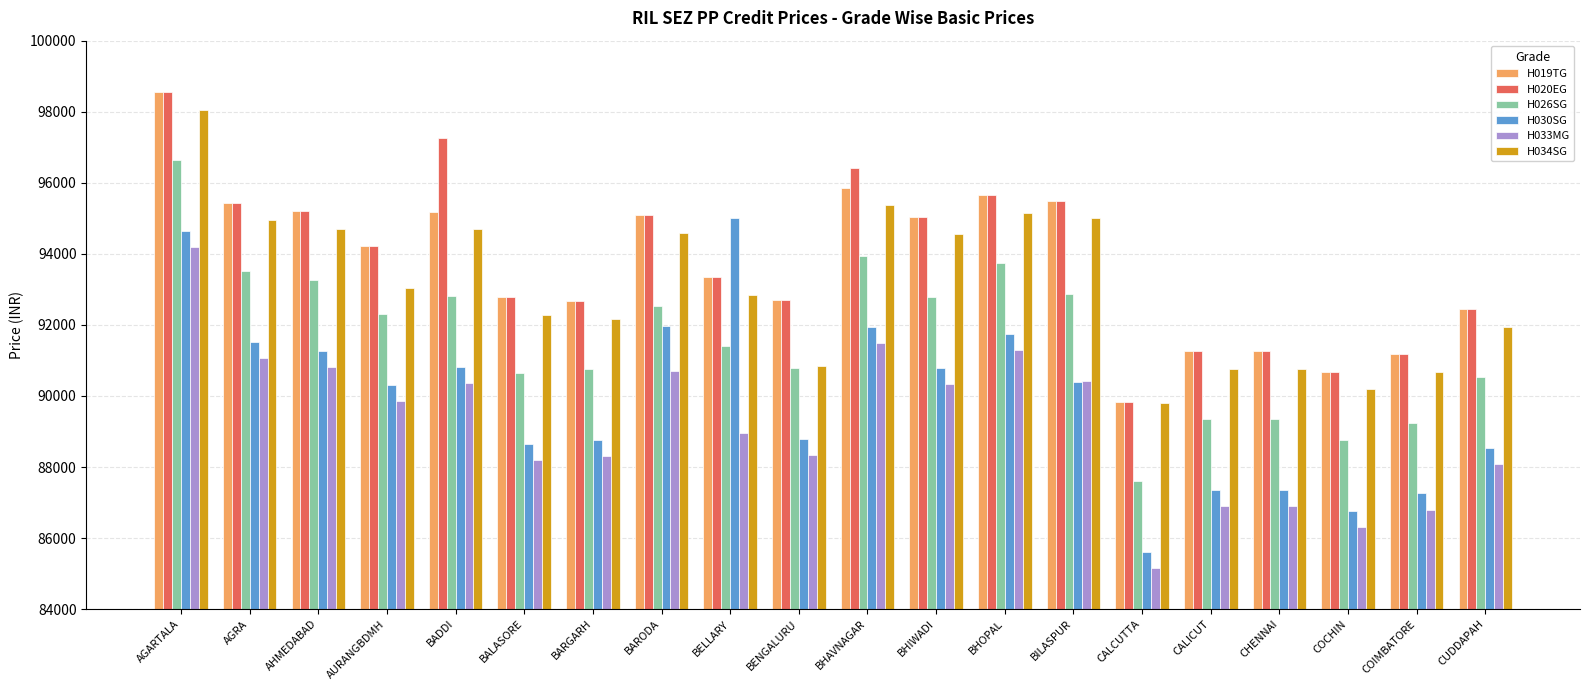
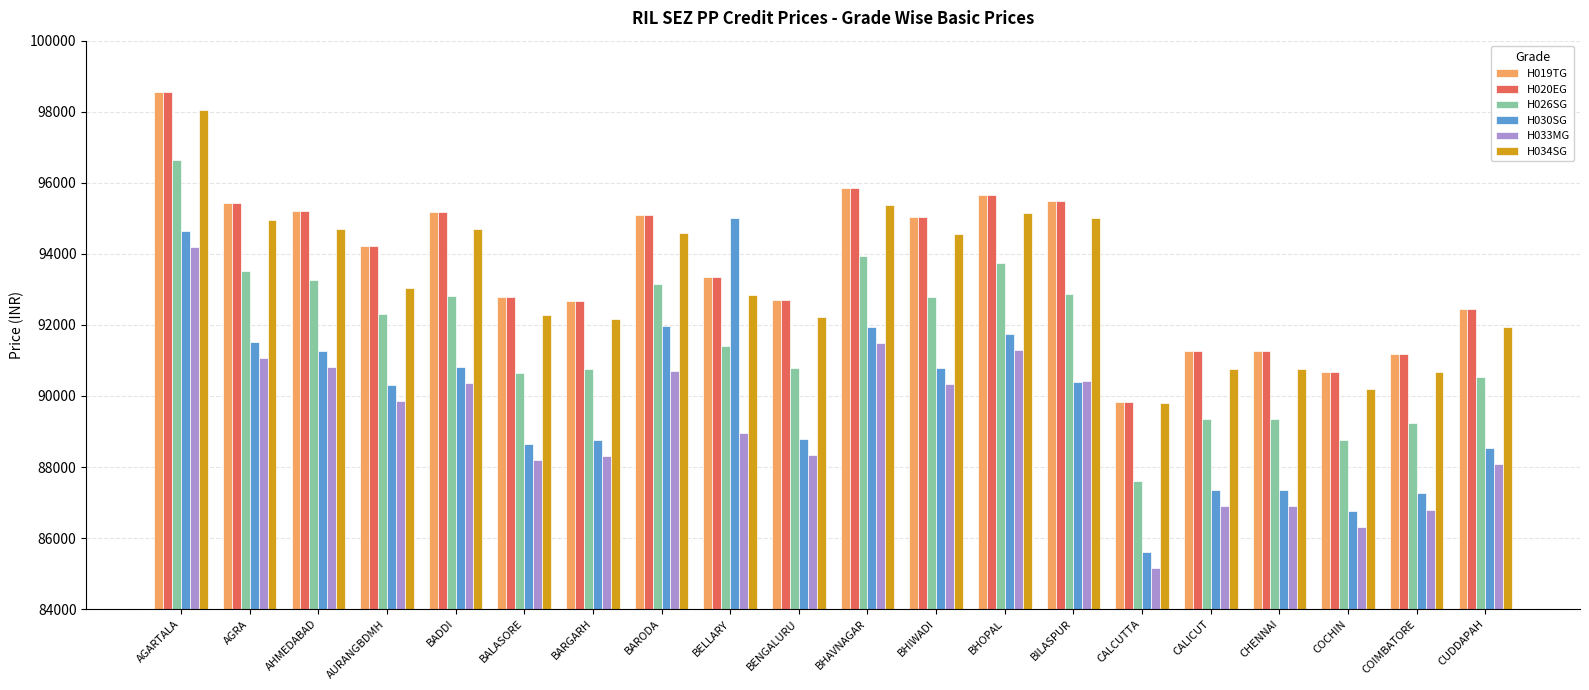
H020EG, BADDI: 97300 -> 95200
H026SG, BARODA: 92500 -> 93200
H034SG, BENGALURU: 90800 -> 92200
H020EG, BHAVNAGAR: 96400 -> 95900
